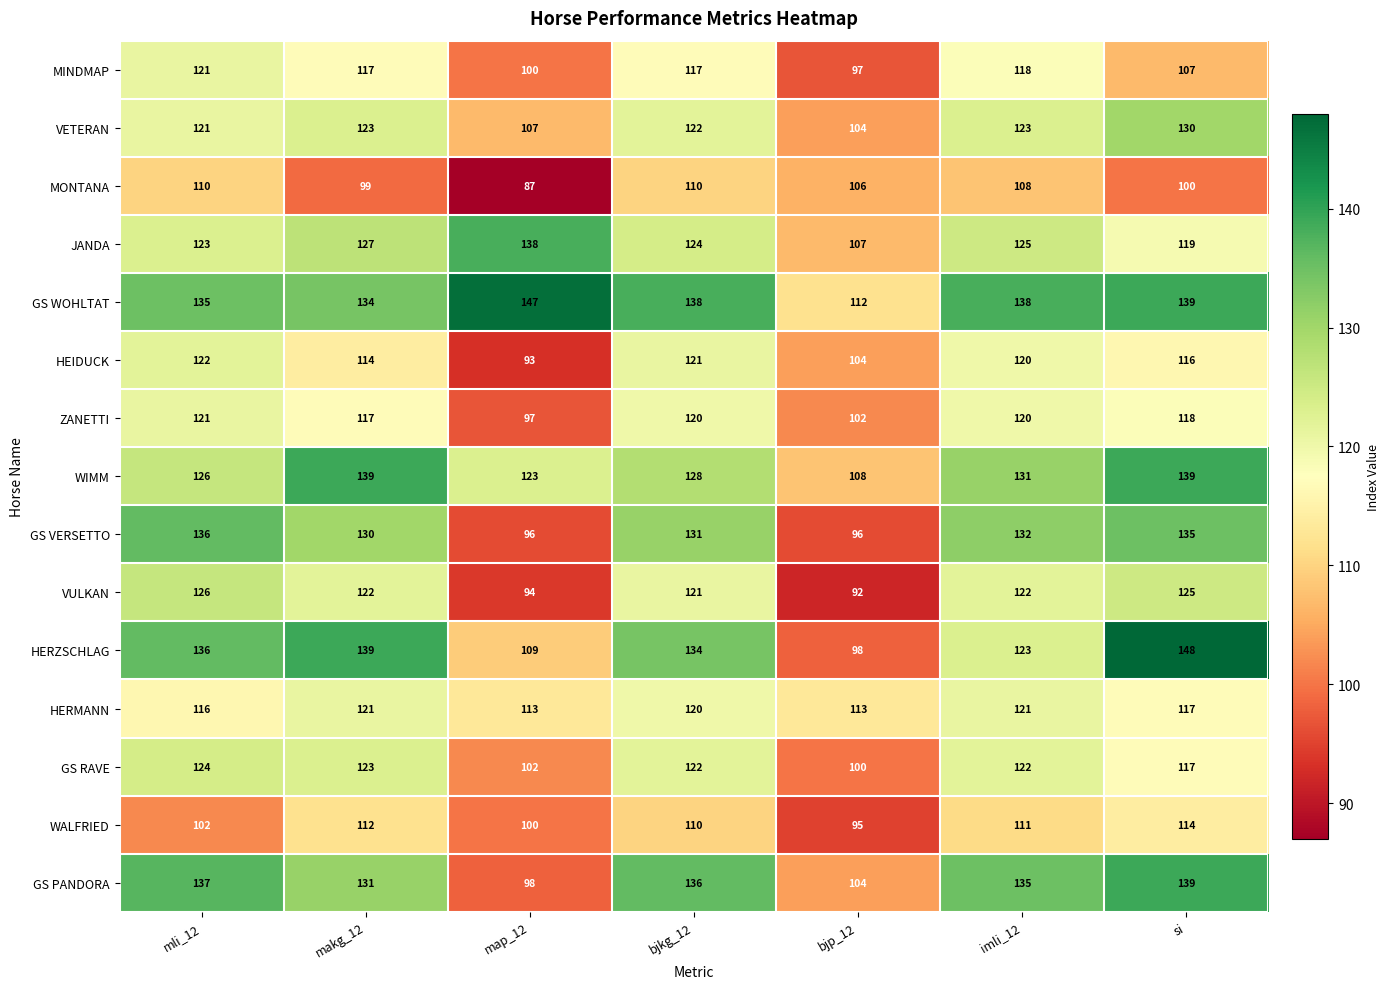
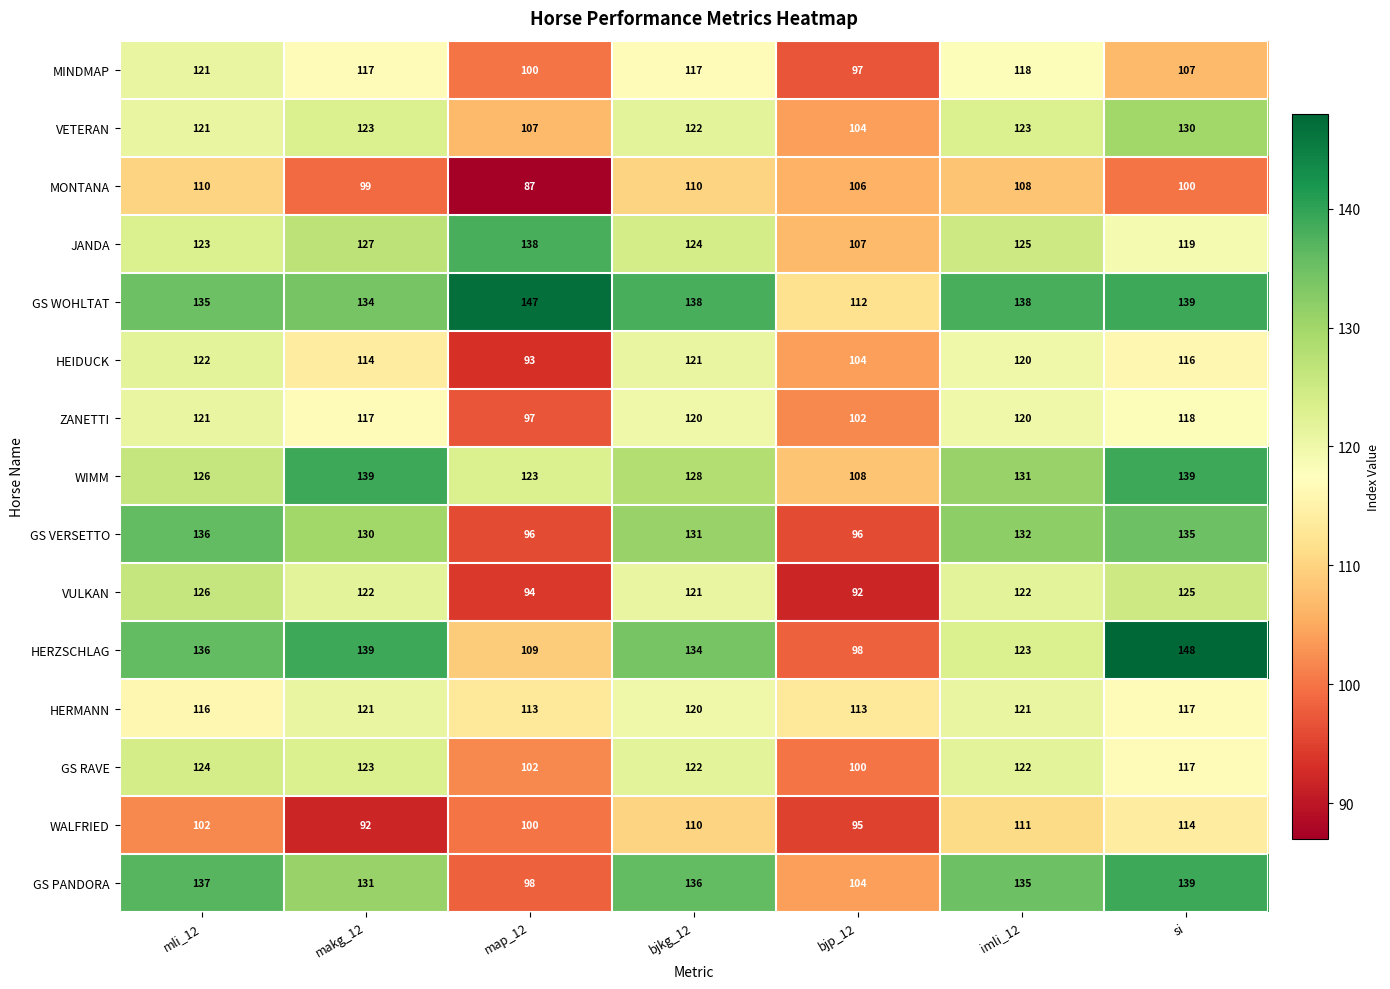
WALFRIED, makg_12: 112 -> 92
